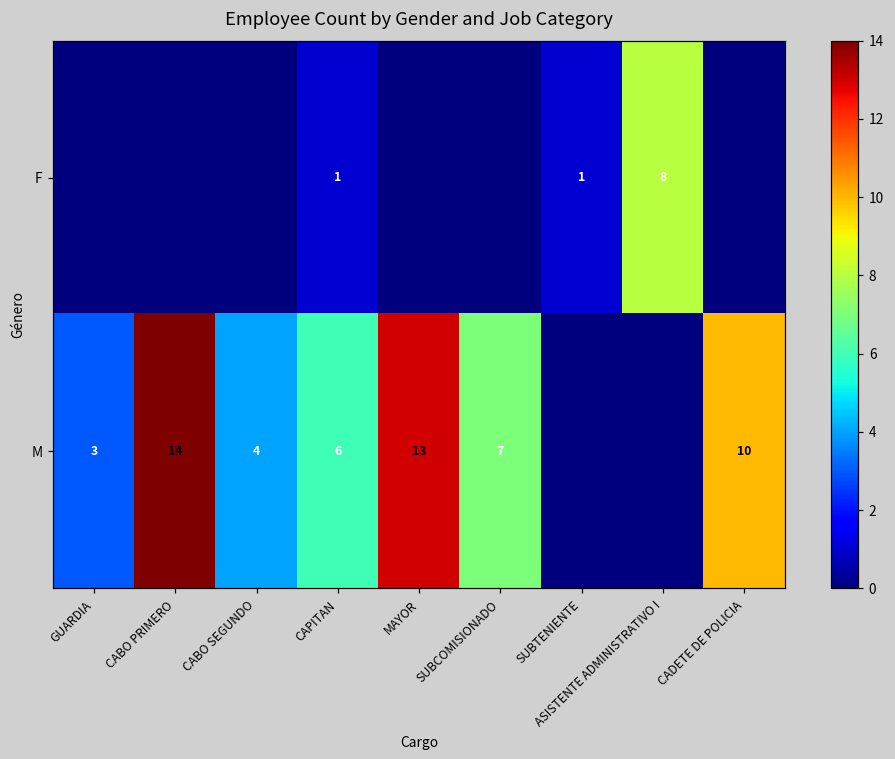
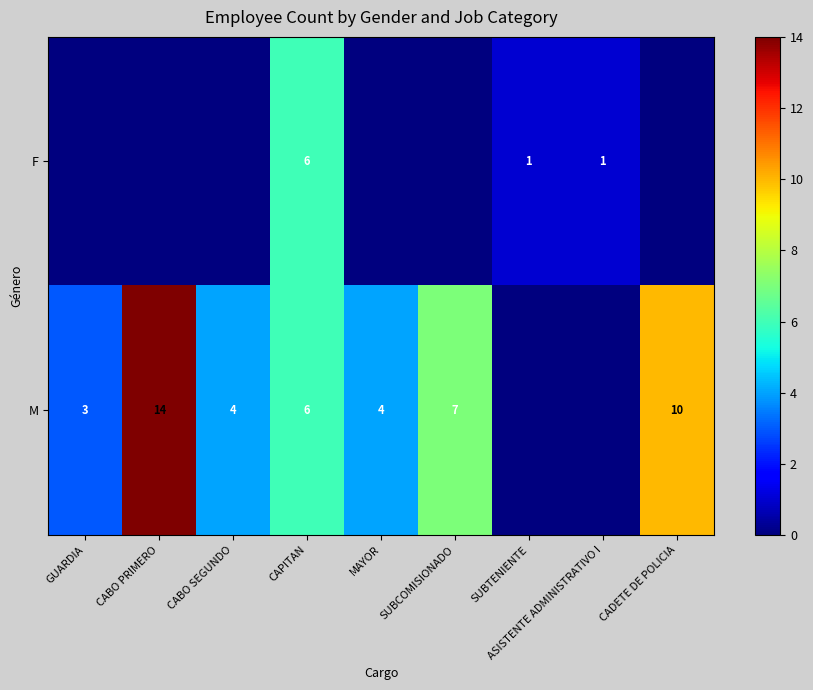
F, CAPITAN: 1 -> 6
F, ASISTENTE ADMINISTRATIVO I: 8 -> 1
M, MAYOR: 13 -> 4
